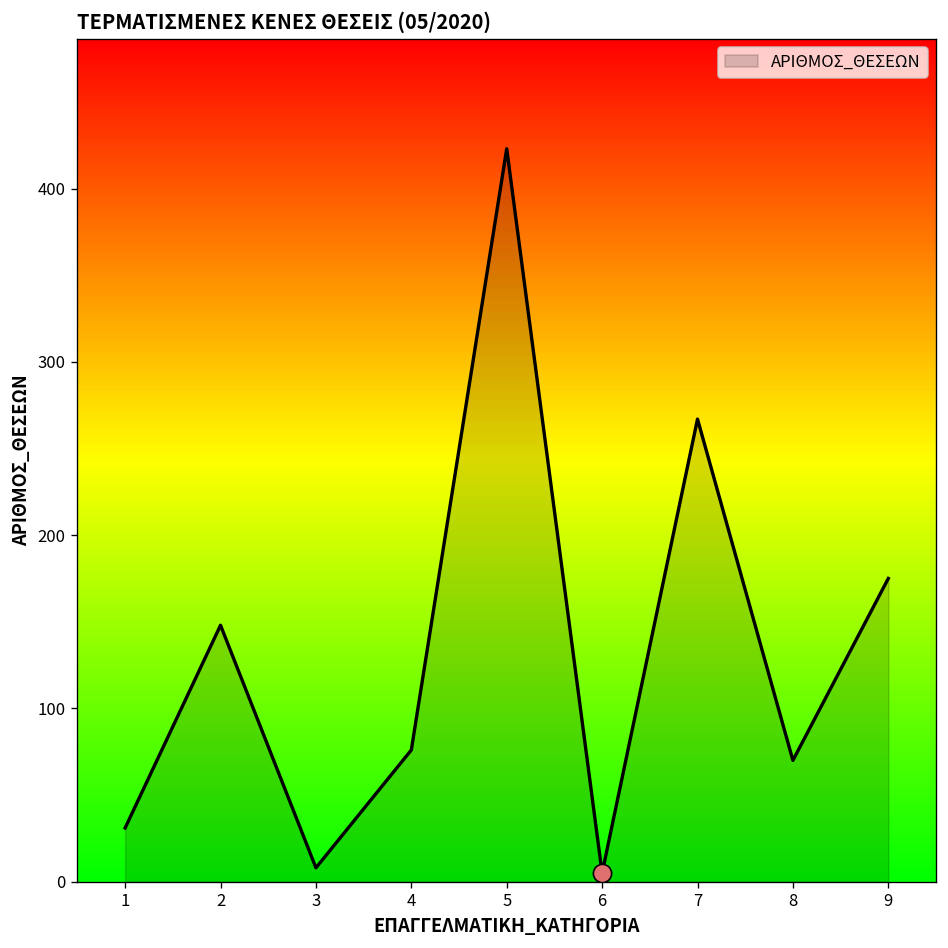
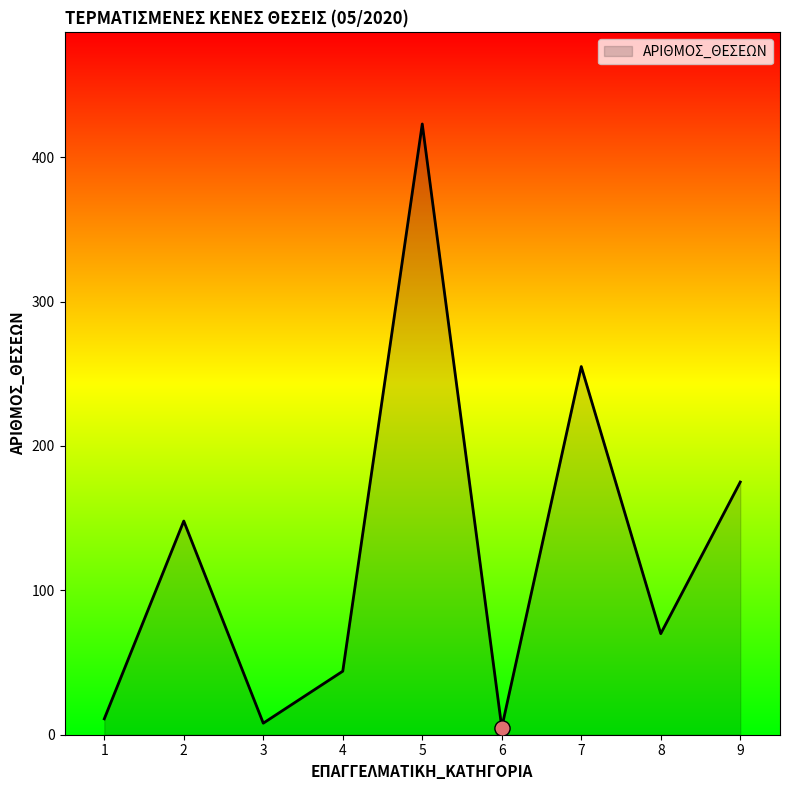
ΑΡΙΘΜΟΣ_ΘΕΣΕΩΝ, 1: 31 -> 11
ΑΡΙΘΜΟΣ_ΘΕΣΕΩΝ, 4: 76 -> 44
ΑΡΙΘΜΟΣ_ΘΕΣΕΩΝ, 7: 267 -> 255
